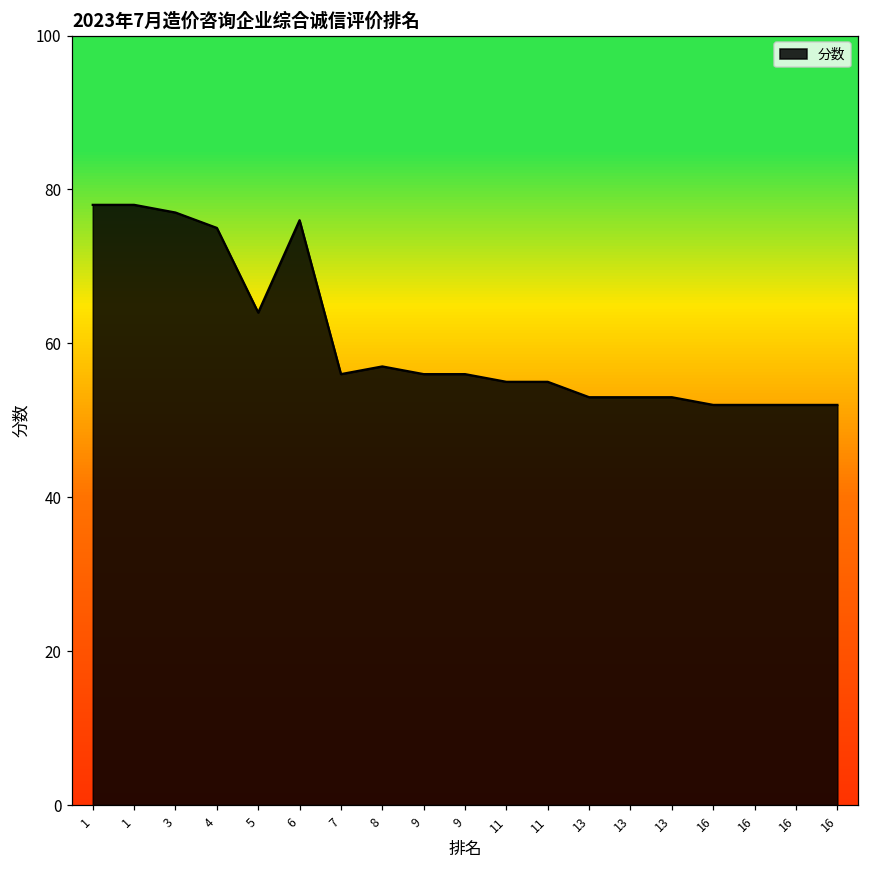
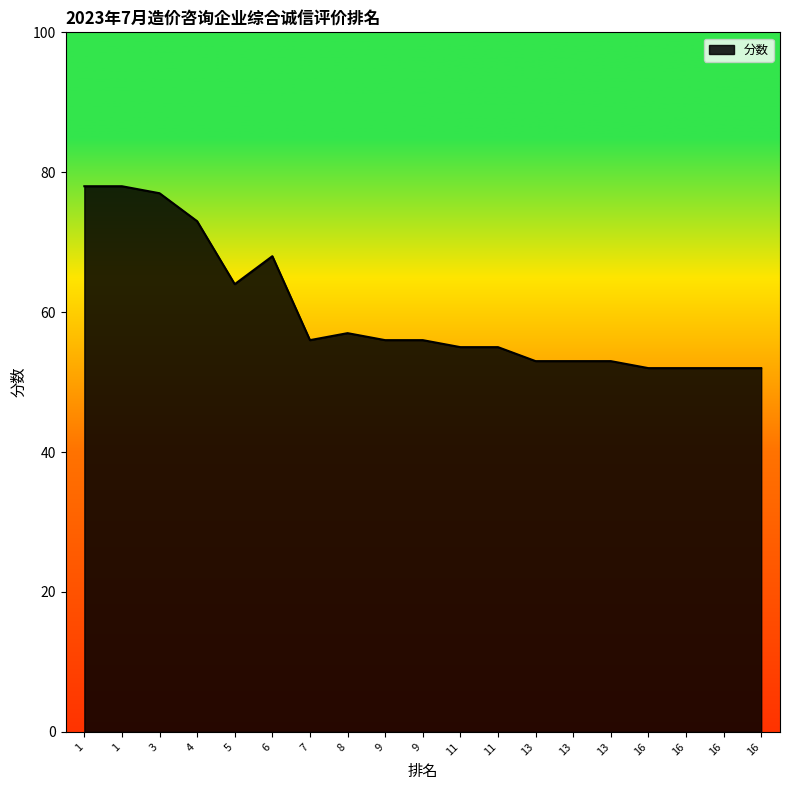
4: 75 -> 73
6: 76 -> 68
